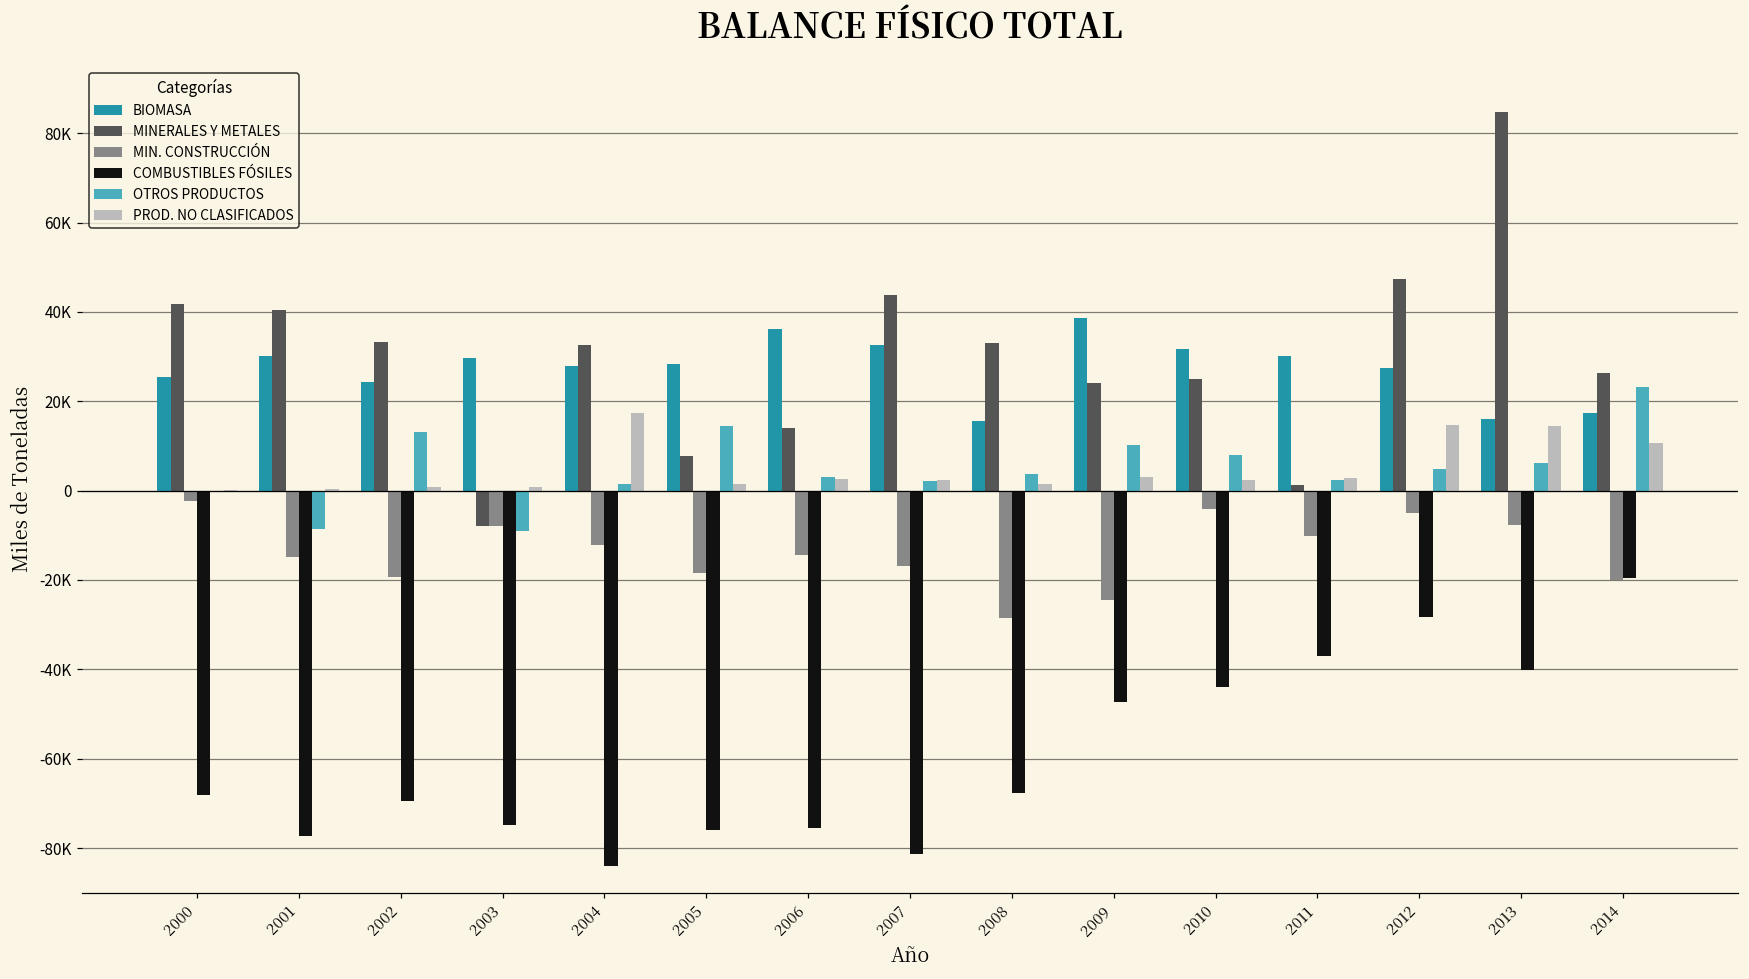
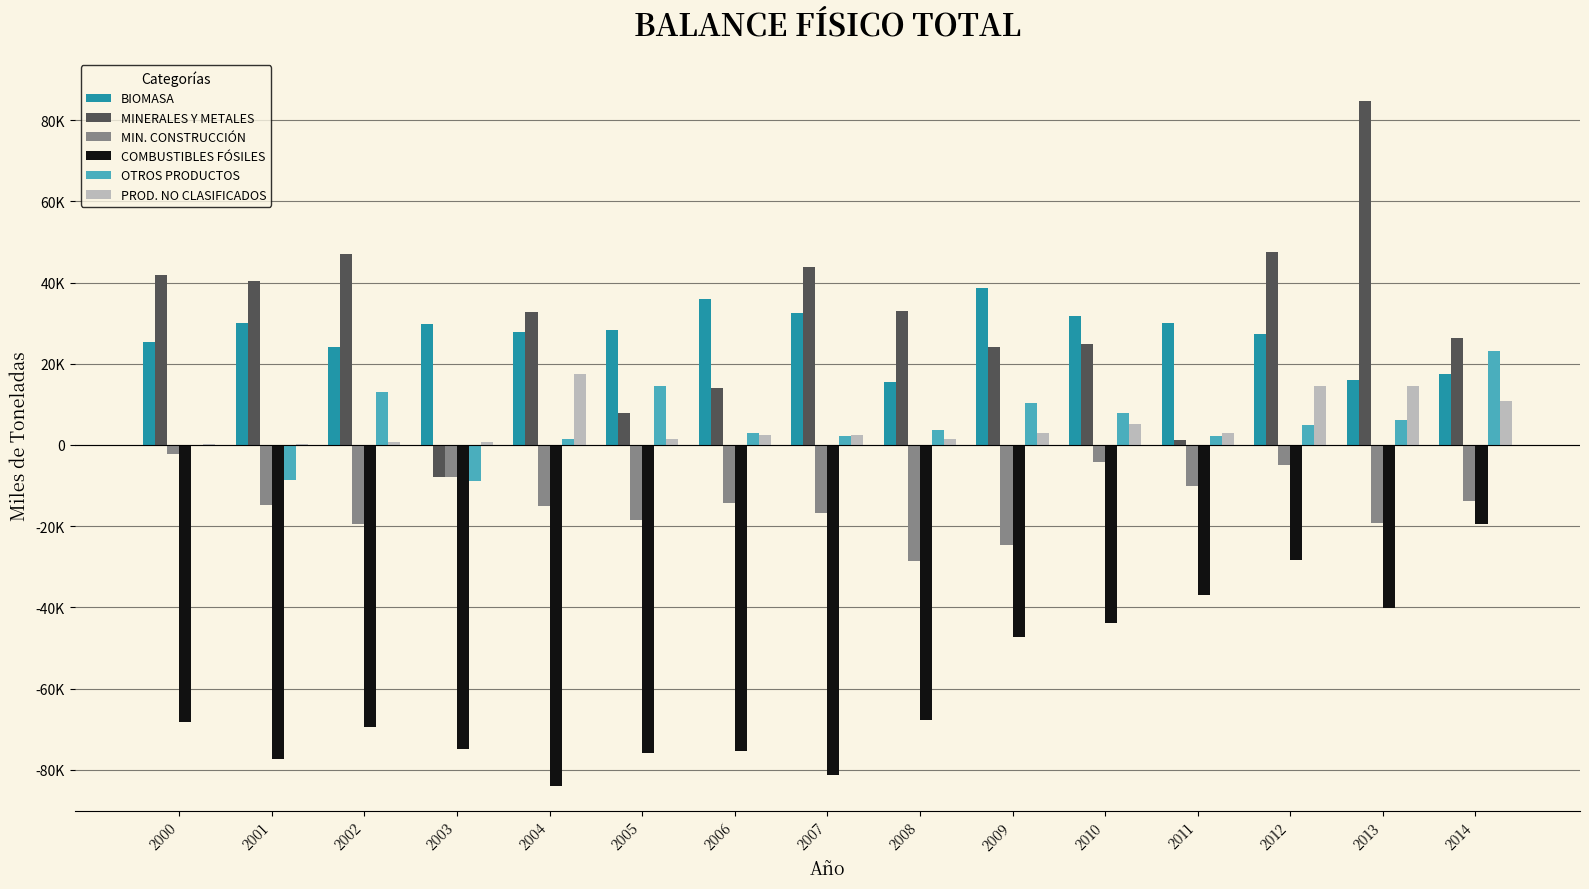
MINERALES Y METALES, 2002: 33000 -> 47000
MIN. CONSTRUCCIÓN, 2004: -12000 -> -15000
PROD. NO CLASIFICADOS, 2010: 2000 -> 5000
MIN. CONSTRUCCIÓN, 2013: -8000 -> -19000
MIN. CONSTRUCCIÓN, 2014: -20000 -> -14000
